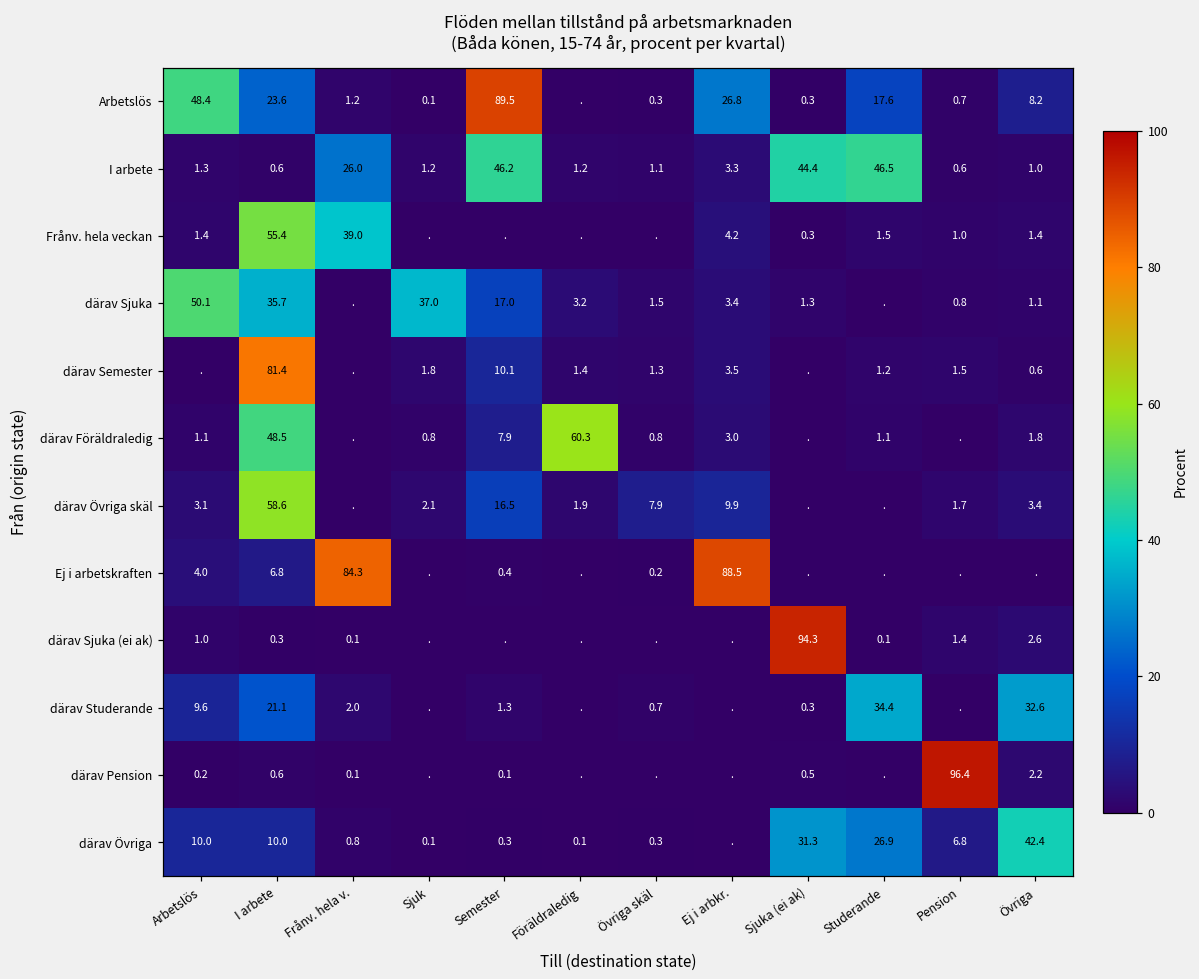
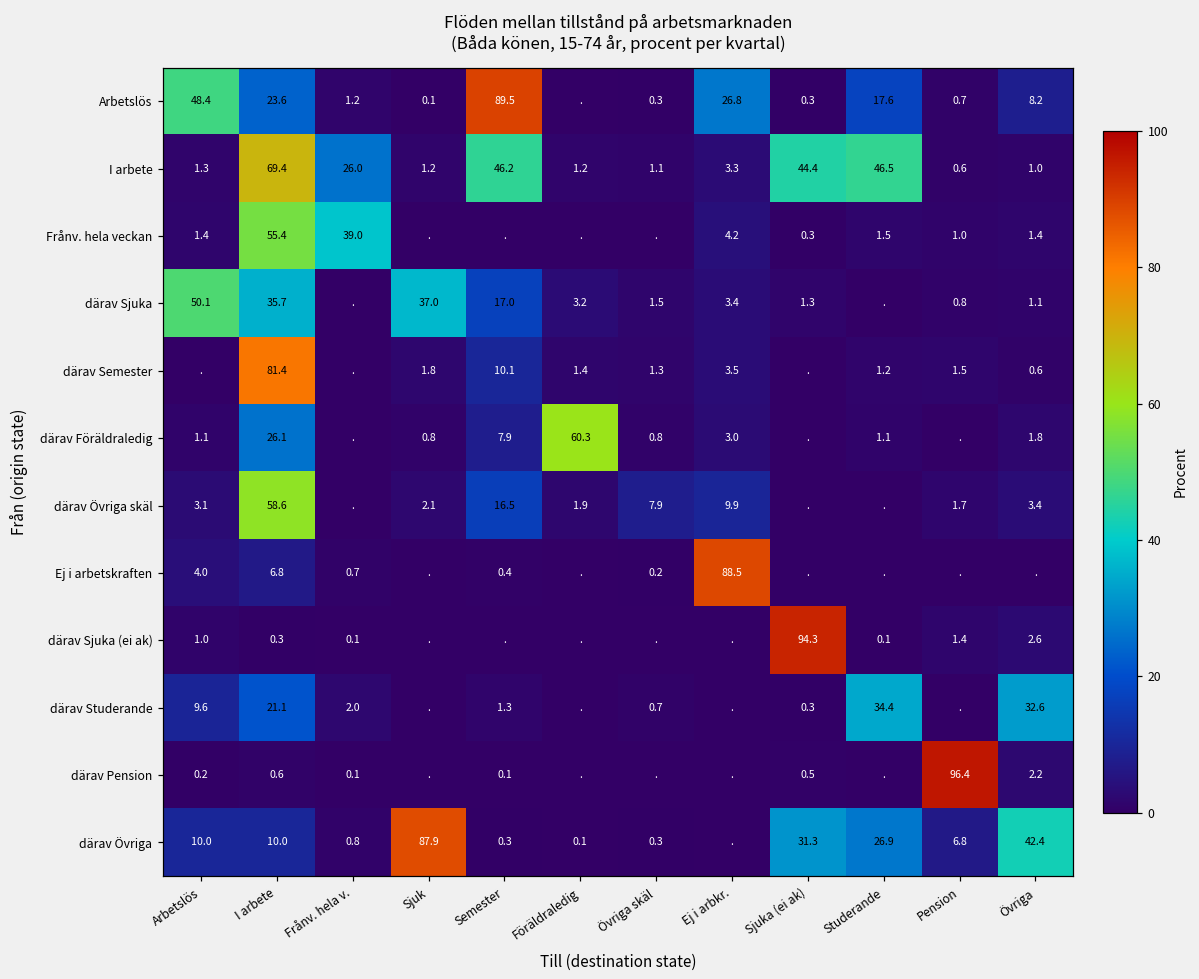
I arbete, I arbete: 0.6 -> 69.4
därav Föräldraledig, I arbete: 48.5 -> 26.1
Ej i arbetskraften, Frånv. hela v.: 84.3 -> 0.7
därav Övriga, Sjuk: 0.1 -> 87.9
